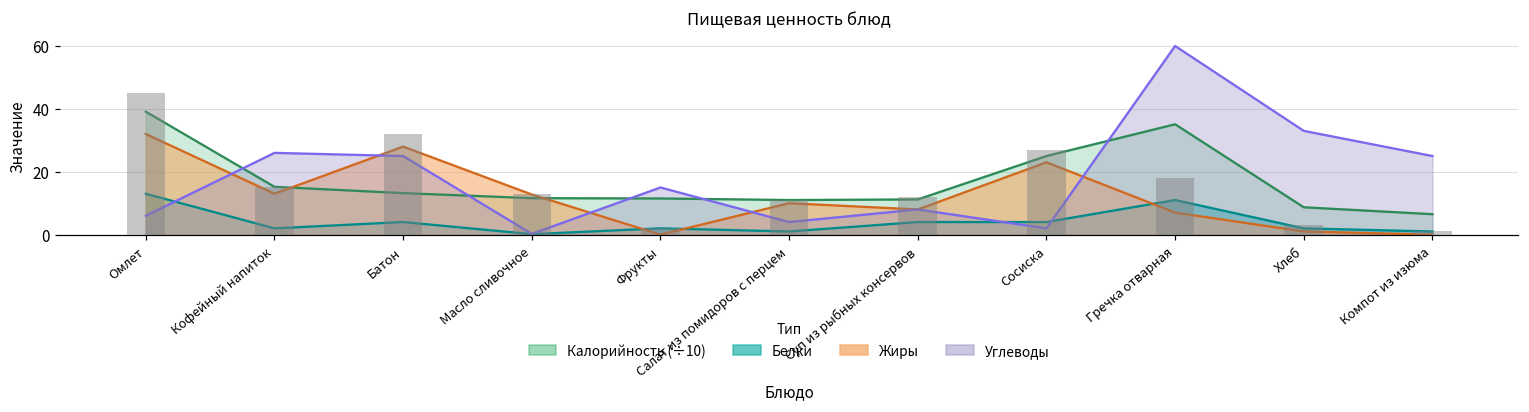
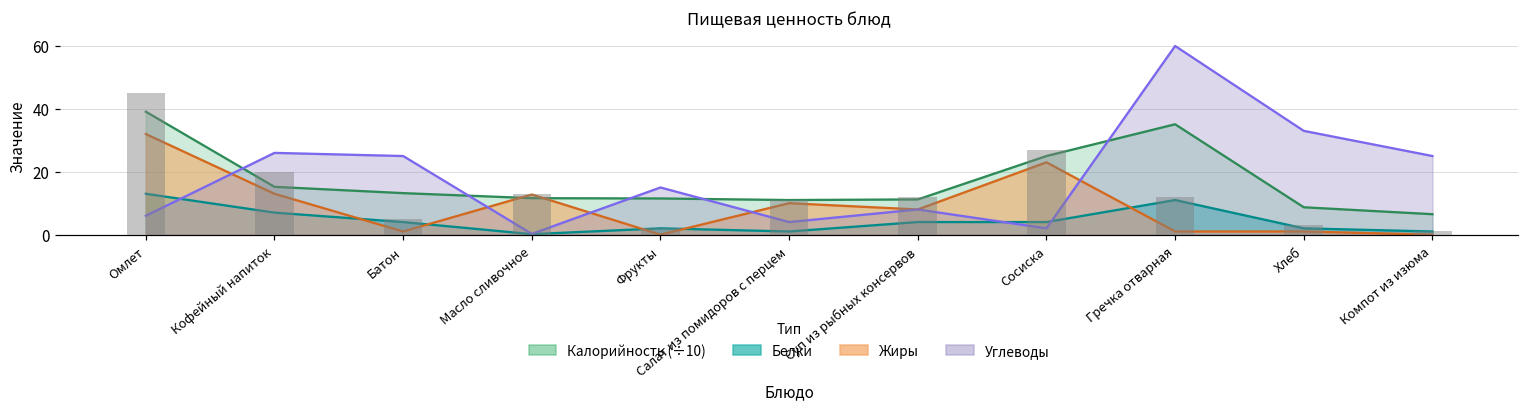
Белки, Кофейный напиток: 2 -> 7
Жиры, Батон: 28 -> 1
Жиры, Гречка отварная: 7 -> 1
